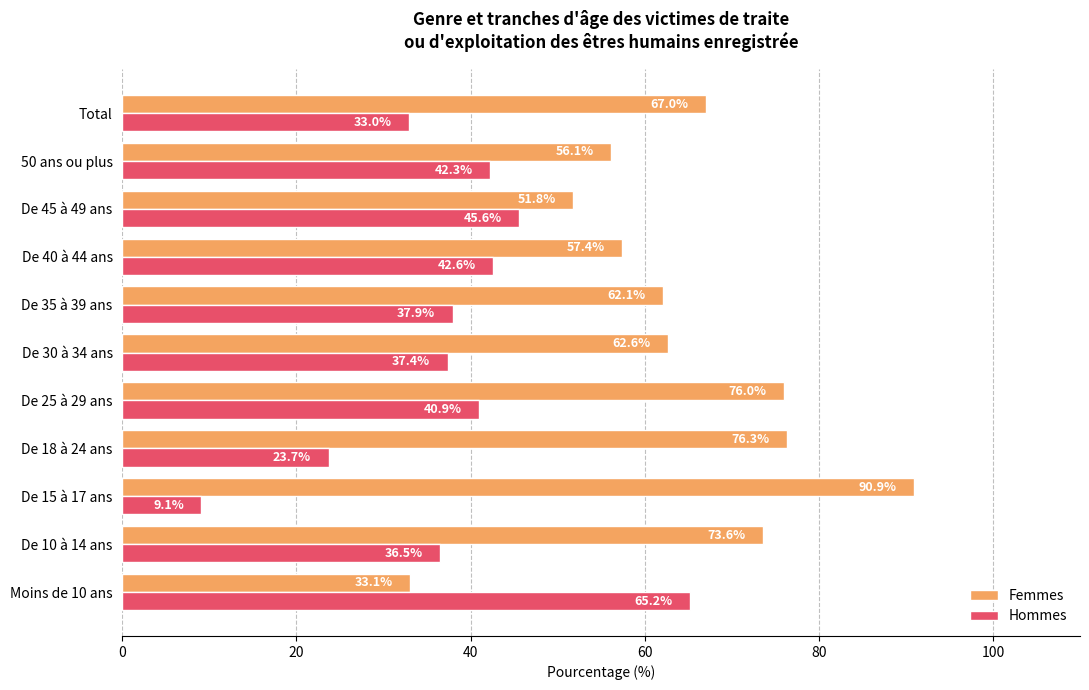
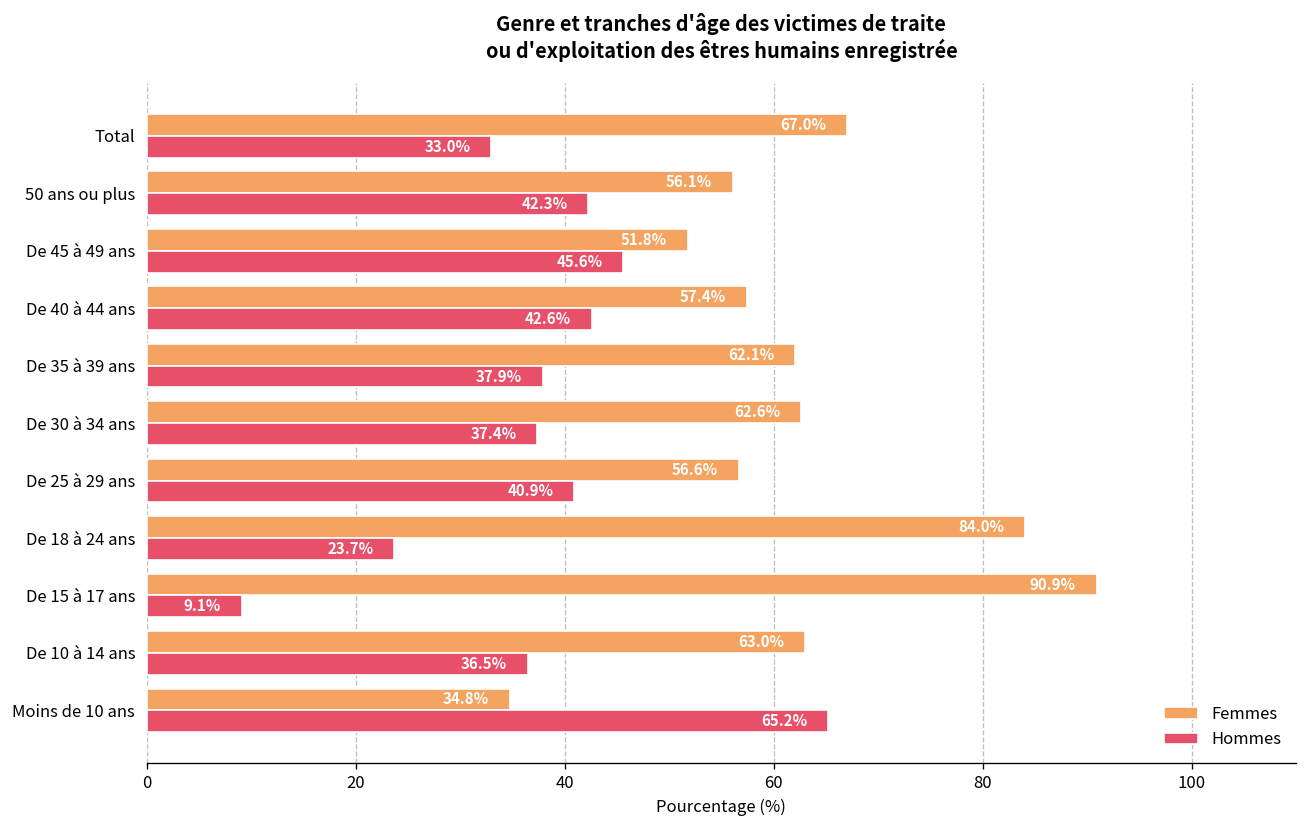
Femmes, De 25 à 29 ans: 76.0% -> 56.6%
Femmes, De 18 à 24 ans: 76.3% -> 84.0%
Femmes, De 10 à 14 ans: 73.6% -> 63.0%
Femmes, Moins de 10 ans: 33.1% -> 34.8%
